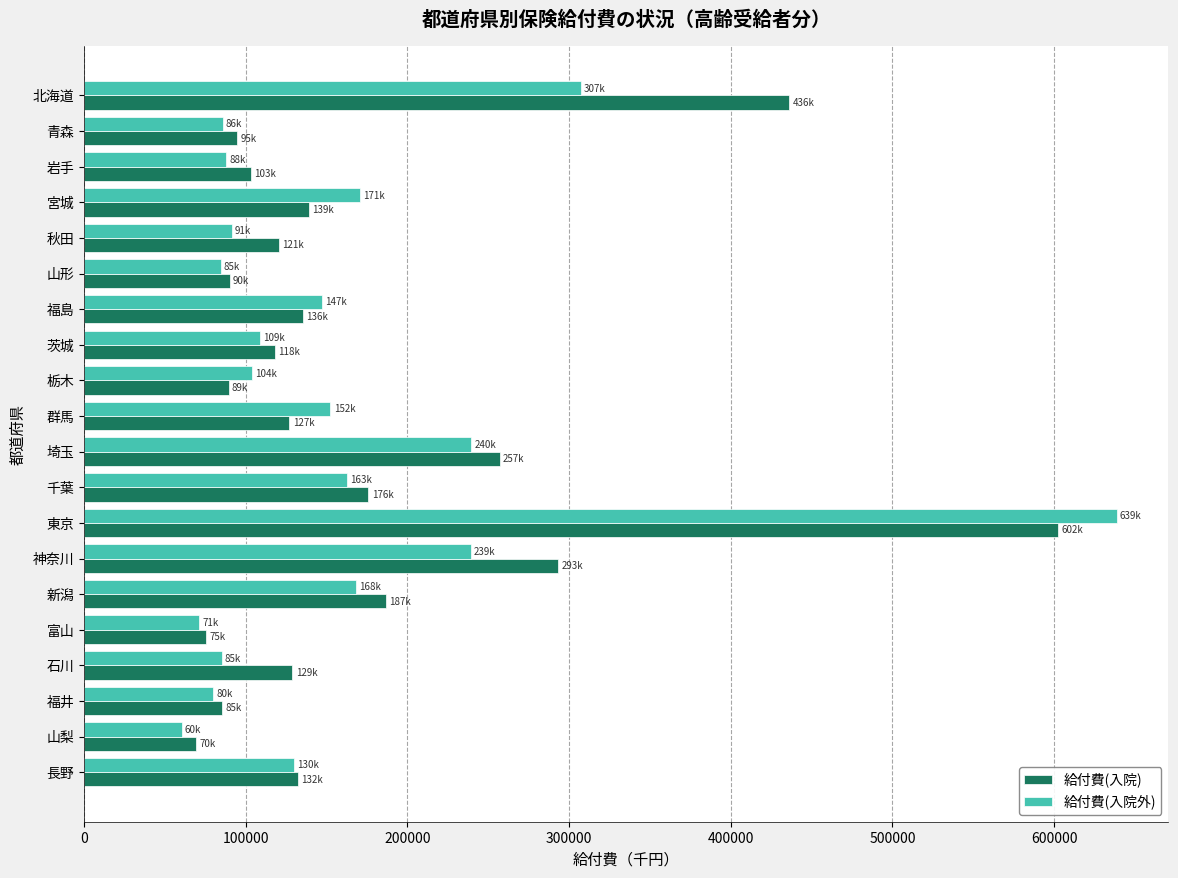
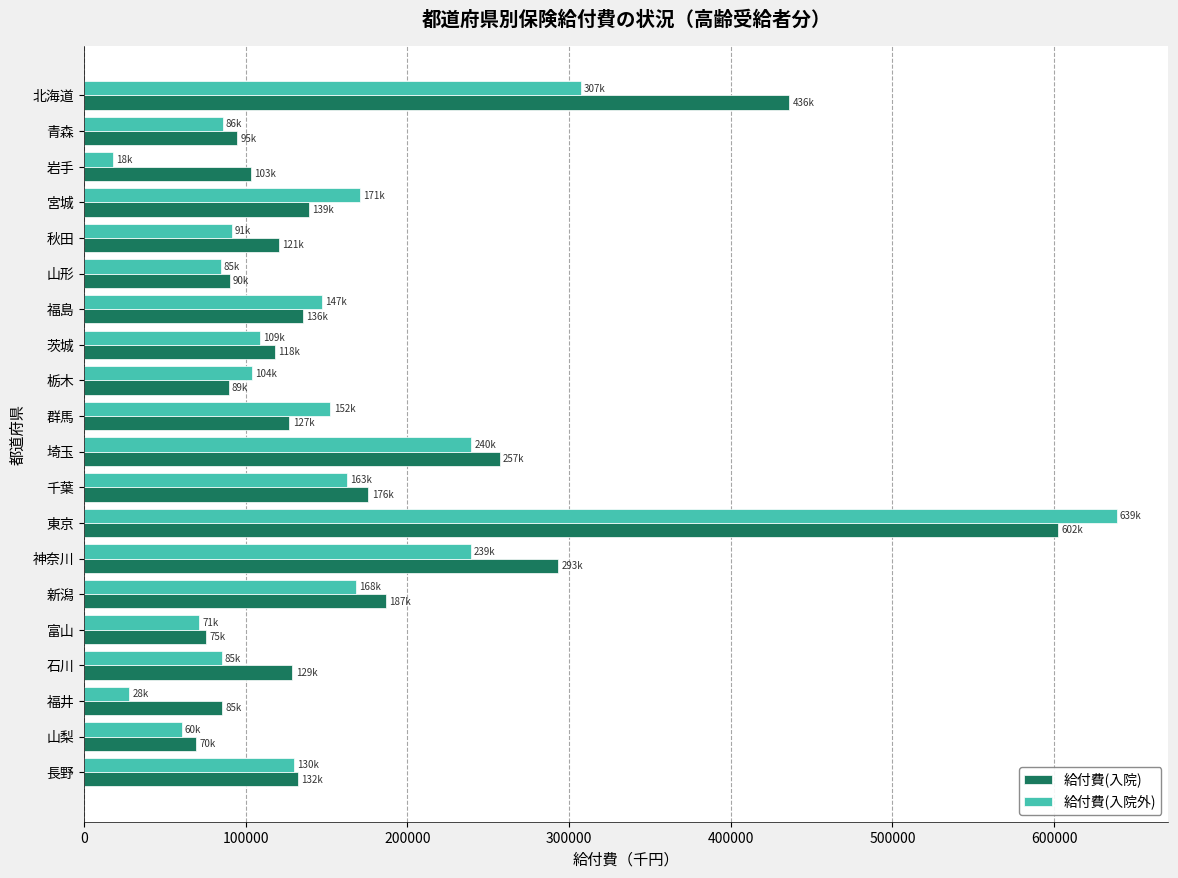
給付費(入院外), 岩手: 88k -> 18k
給付費(入院外), 福井: 80k -> 28k
